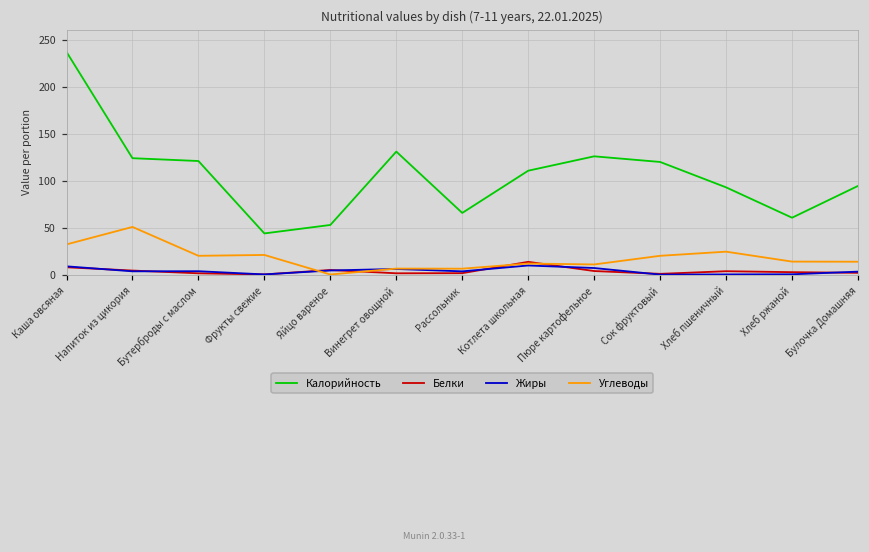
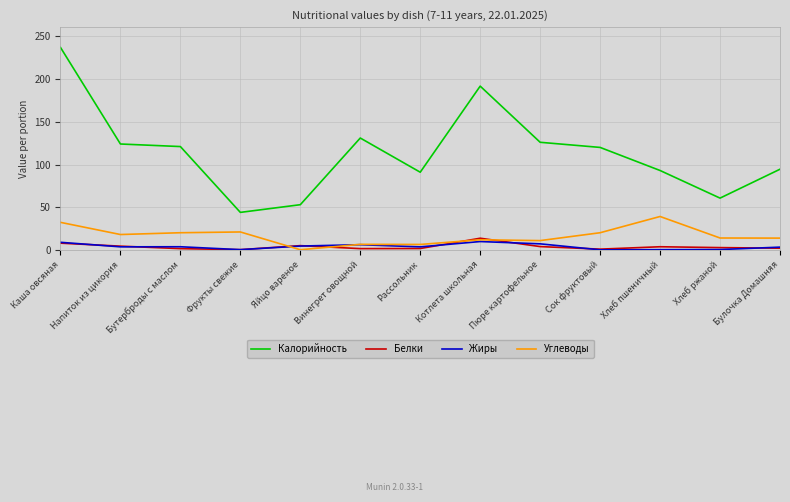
Углеводы, Напиток из цикория: 50 -> 20
Калорийность, Рассольник: 70 -> 90
Калорийность, Котлета школьная: 110 -> 190
Углеводы, Хлеб пшеничный: 20 -> 40
